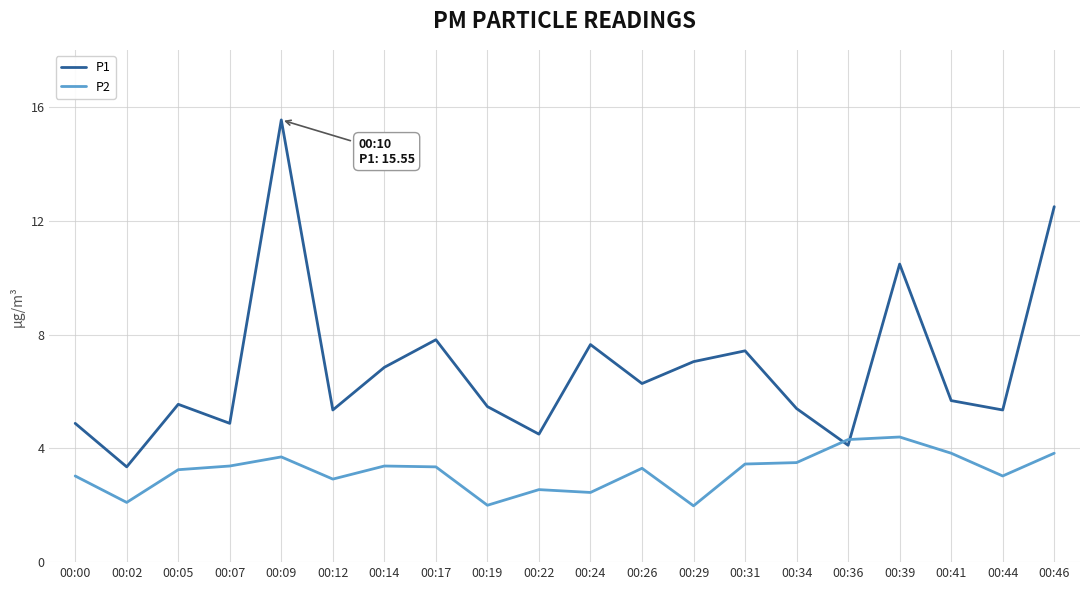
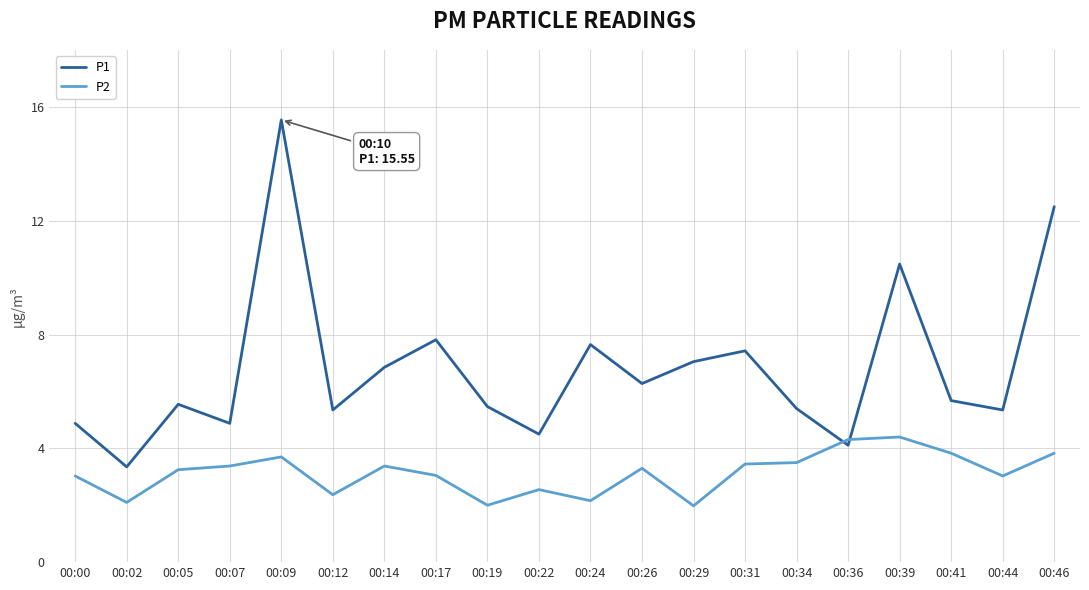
P2, 00:12: 2.9 -> 2.4
P2, 00:17: 3.4 -> 3.1
P2, 00:24: 2.5 -> 2.2
